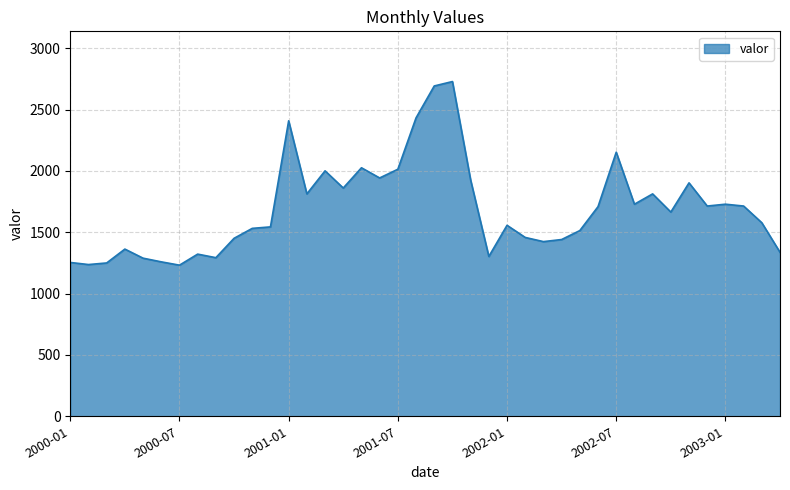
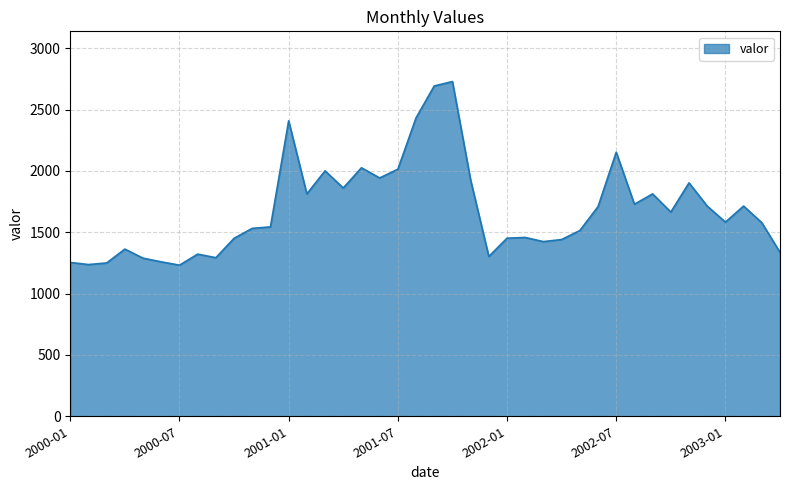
2002-01: 1560 -> 1450
2003-01: 1730 -> 1580
